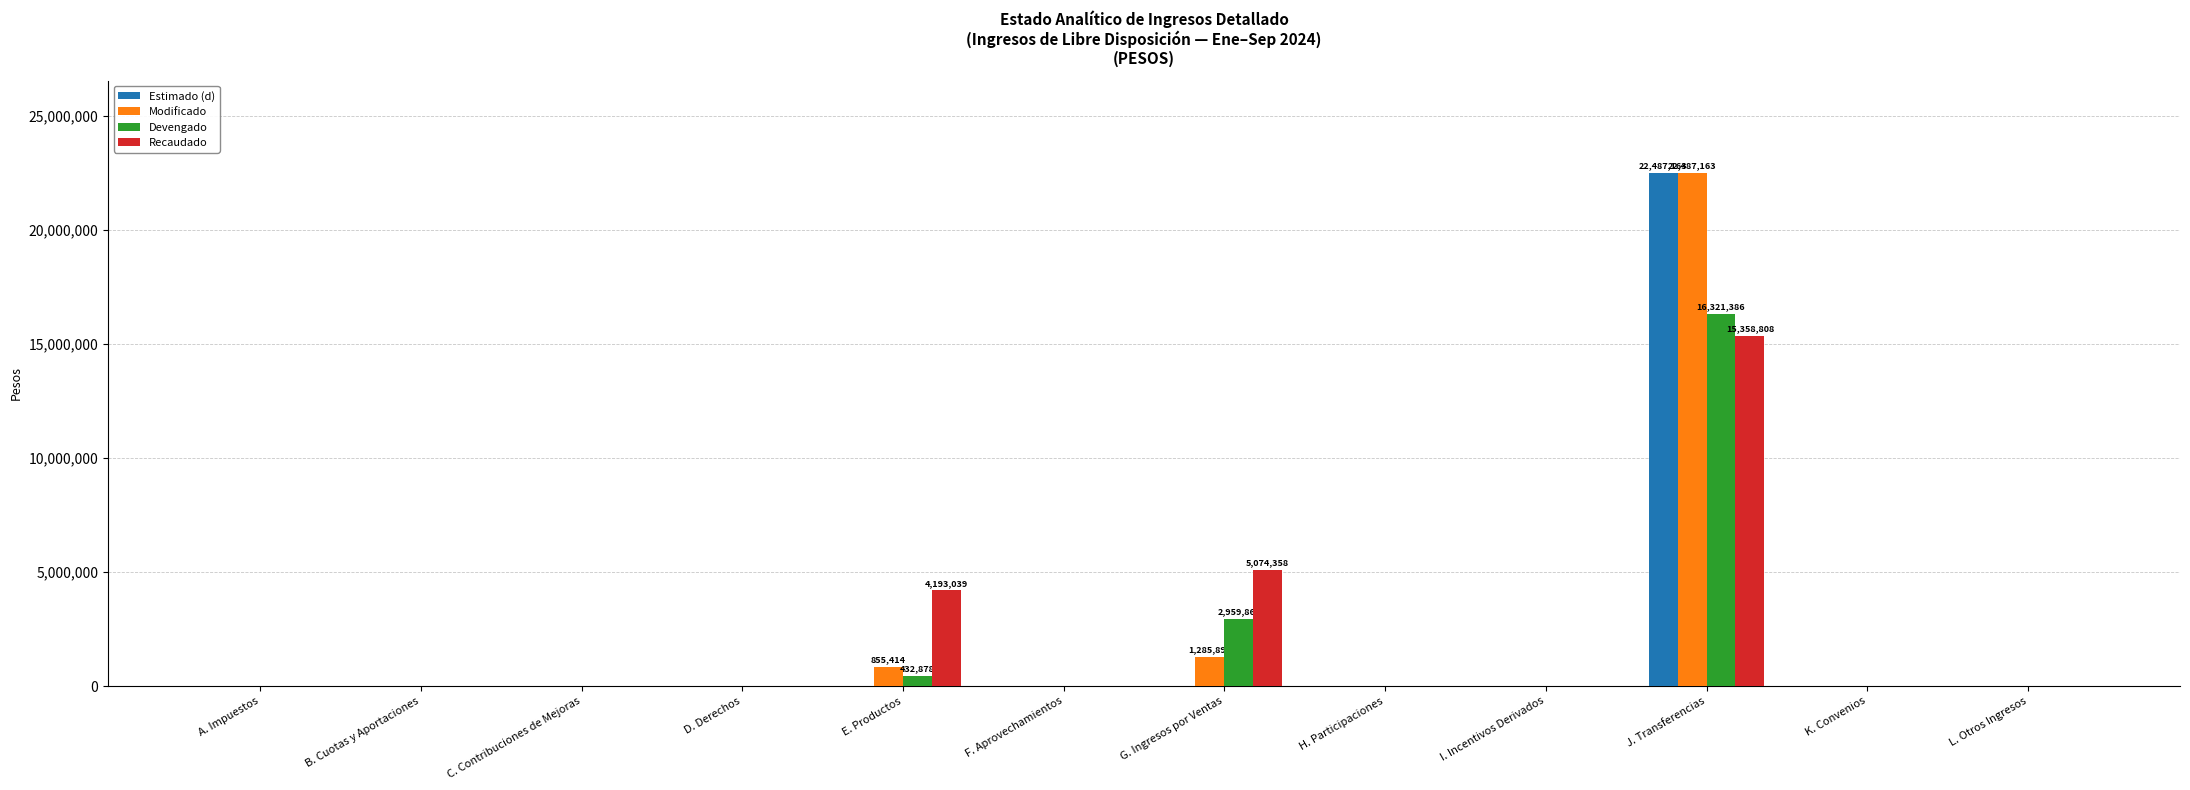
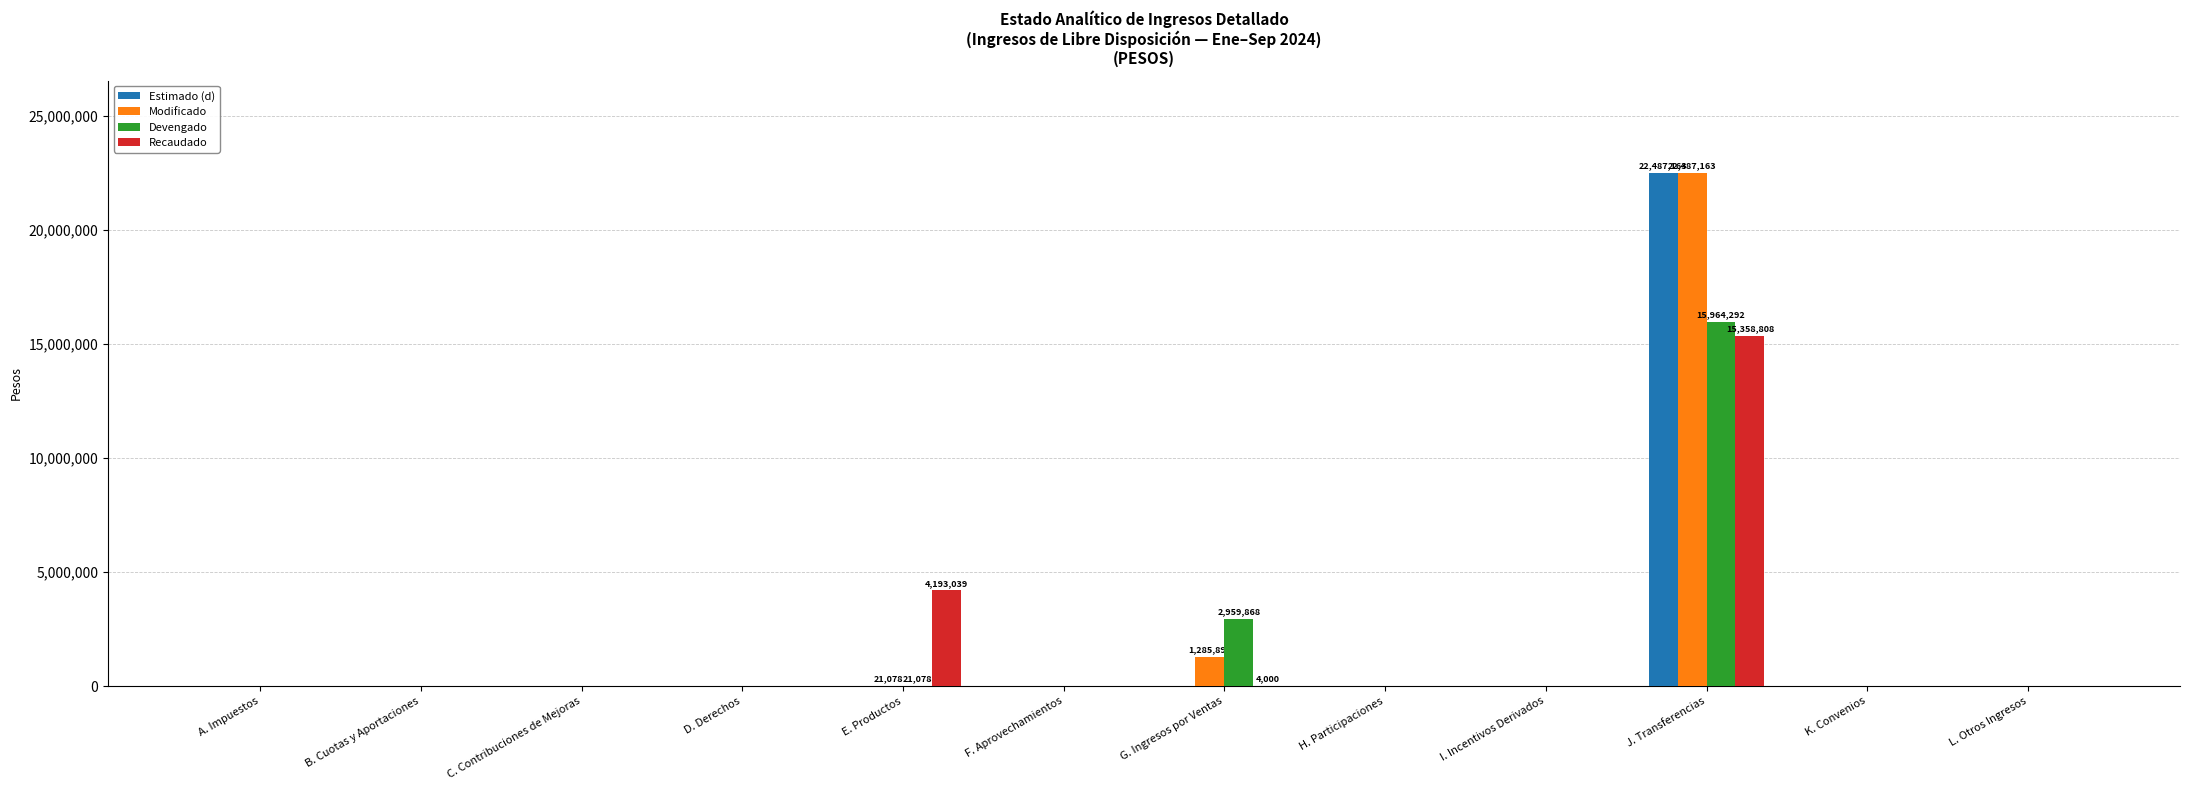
Modificado, E. Productos: 855,414 -> 21,078
Devengado, E. Productos: 432,878 -> 21,078
Recaudado, G. Ingresos por Ventas: 5,074,358 -> 4,000
Devengado, J. Transferencias: 16,321,386 -> 15,964,292
